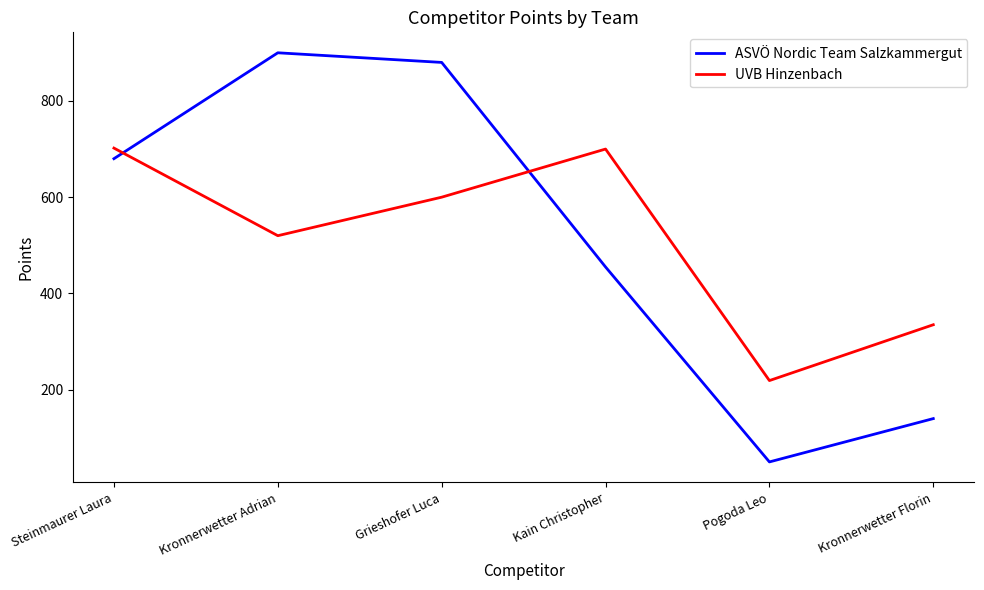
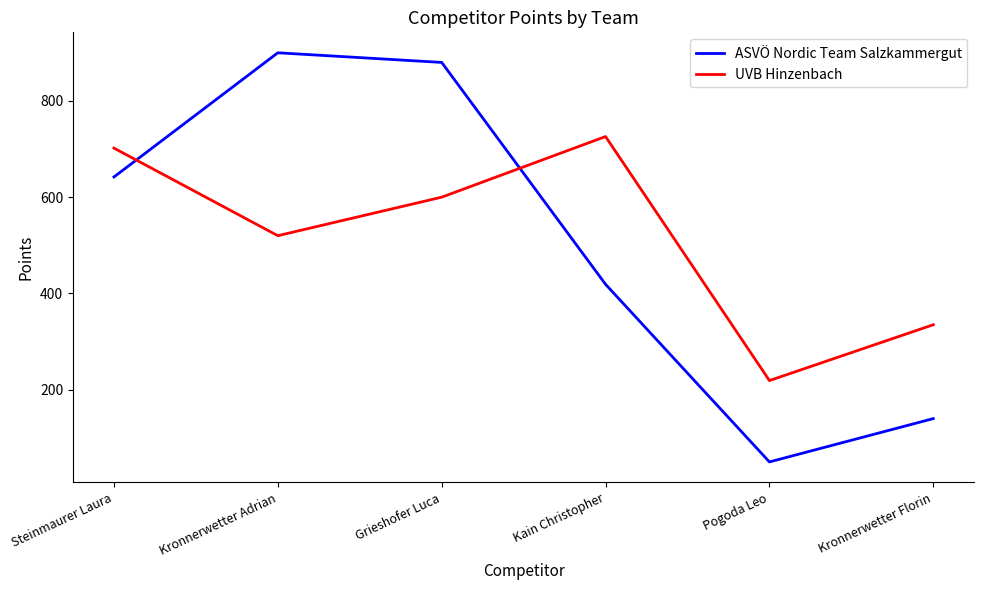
ASVÖ Nordic Team Salzkammergut, Steinmaurer Laura: 680 -> 640
ASVÖ Nordic Team Salzkammergut, Kain Christopher: 460 -> 420
UVB Hinzenbach, Kain Christopher: 700 -> 730
